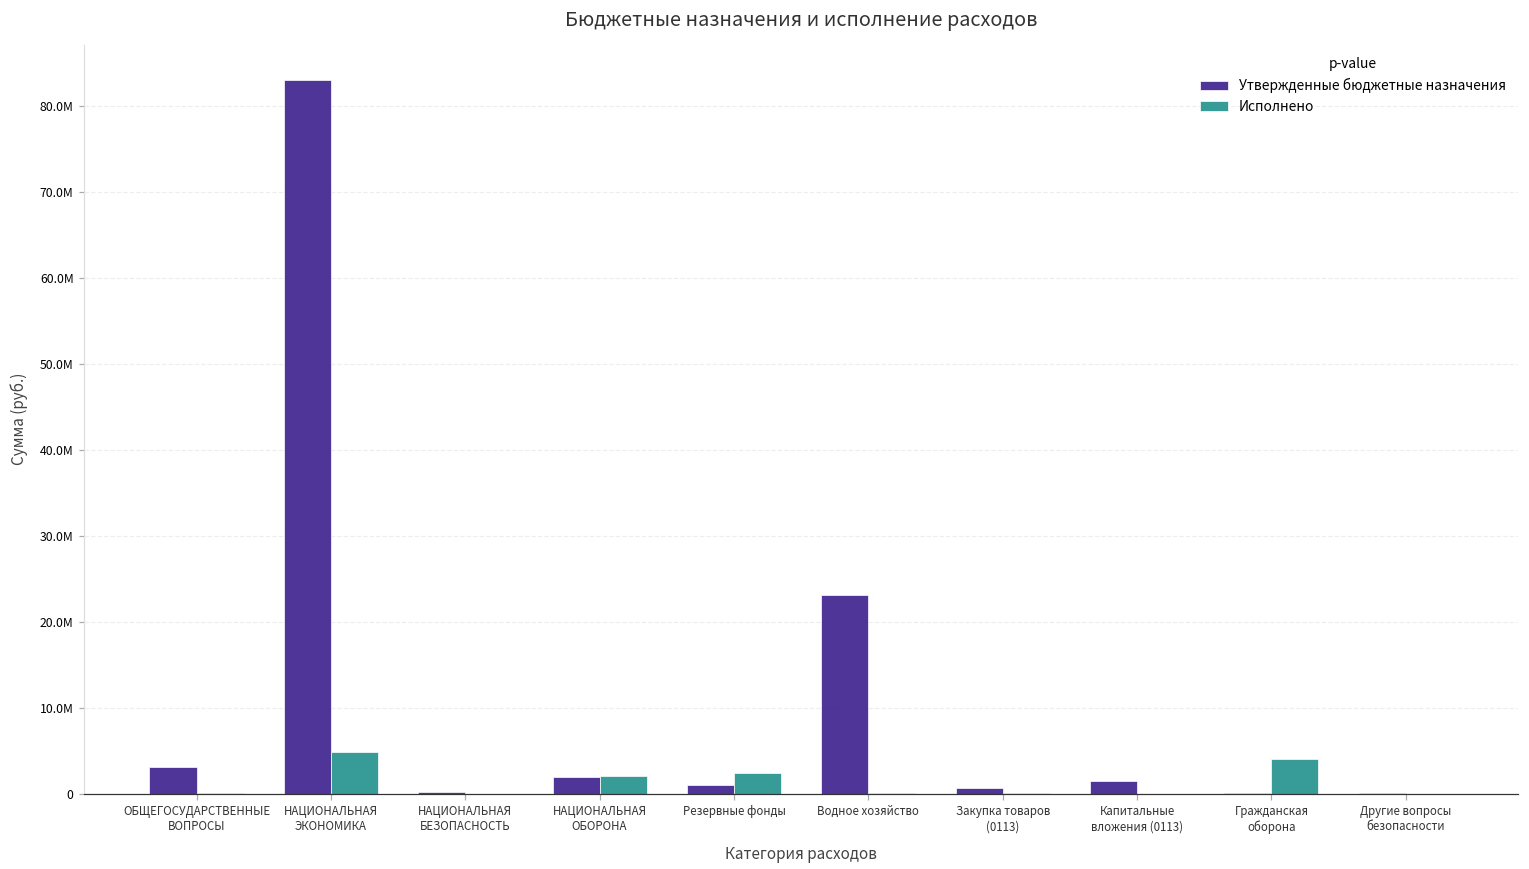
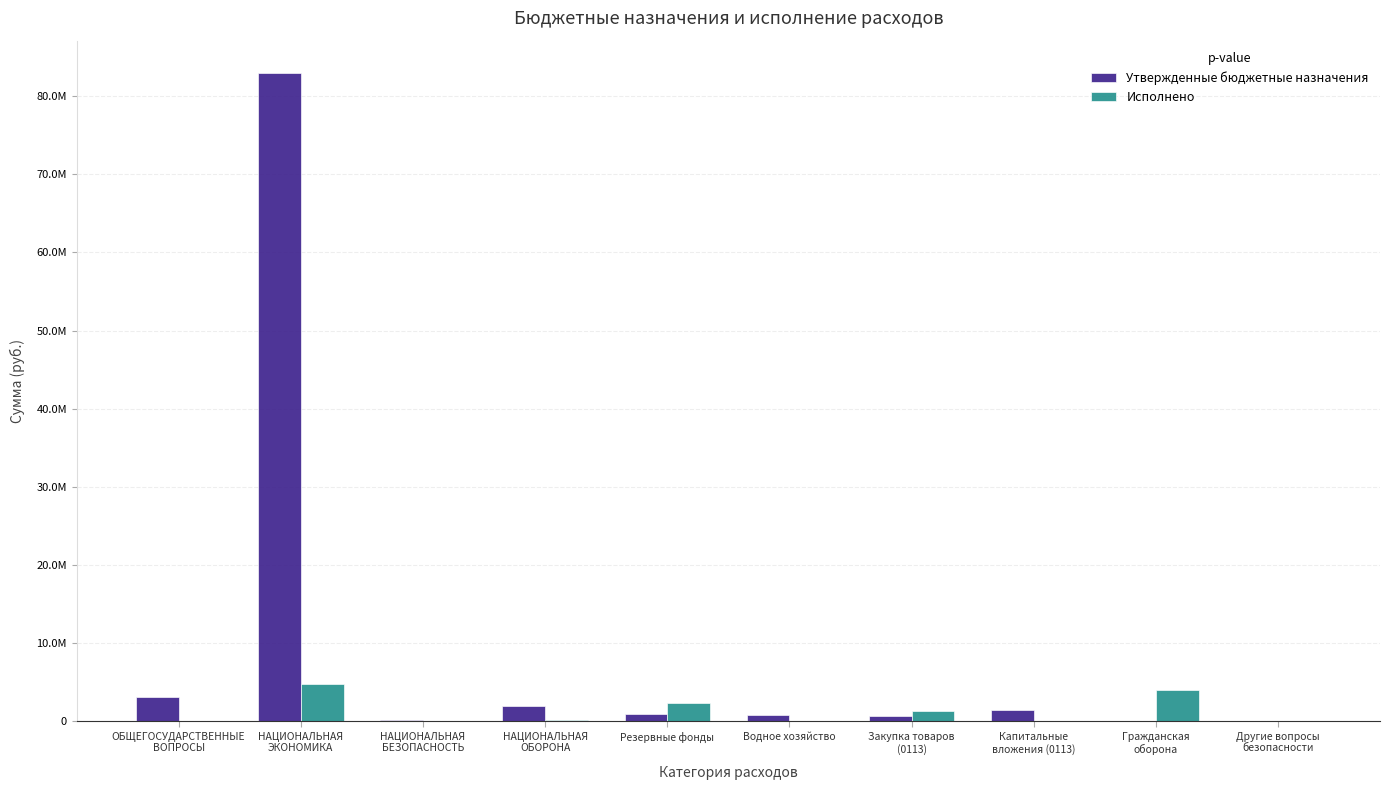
Исполнено, НАЦИОНАЛЬНАЯ ОБОРОНА: 2000000 -> 0
Утвержденные бюджетные назначения, Водное хозяйство: 23000000 -> 1000000
Исполнено, Закупка товаров (0113): 0 -> 1000000
